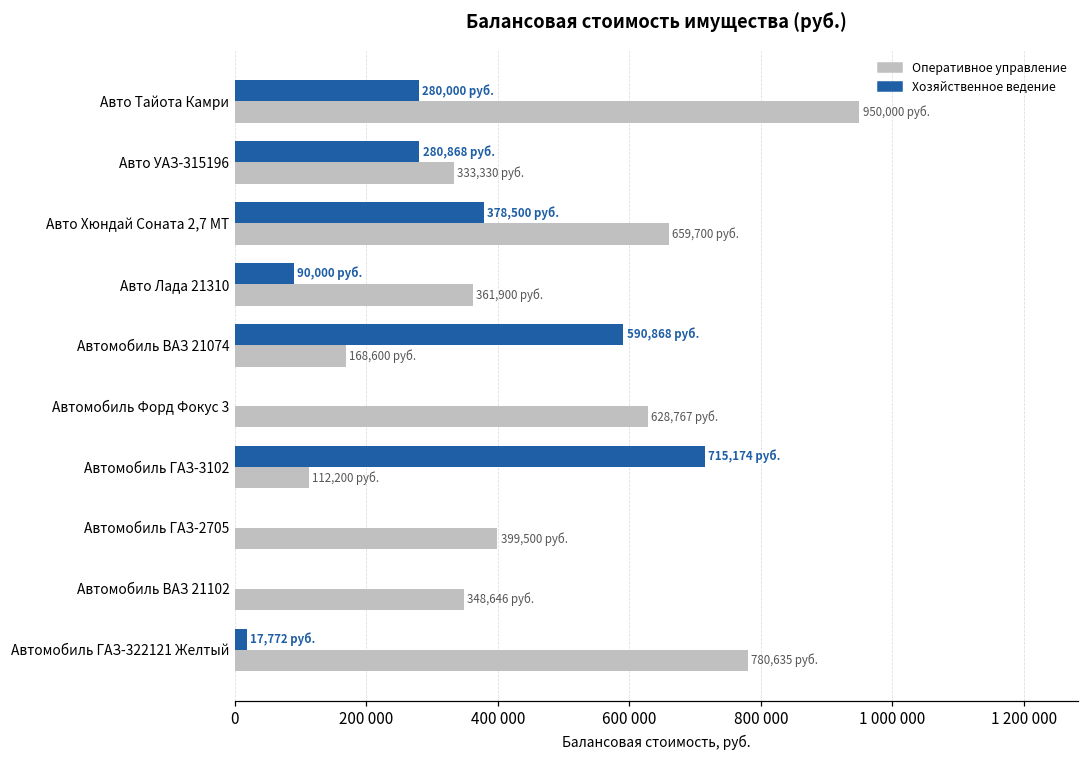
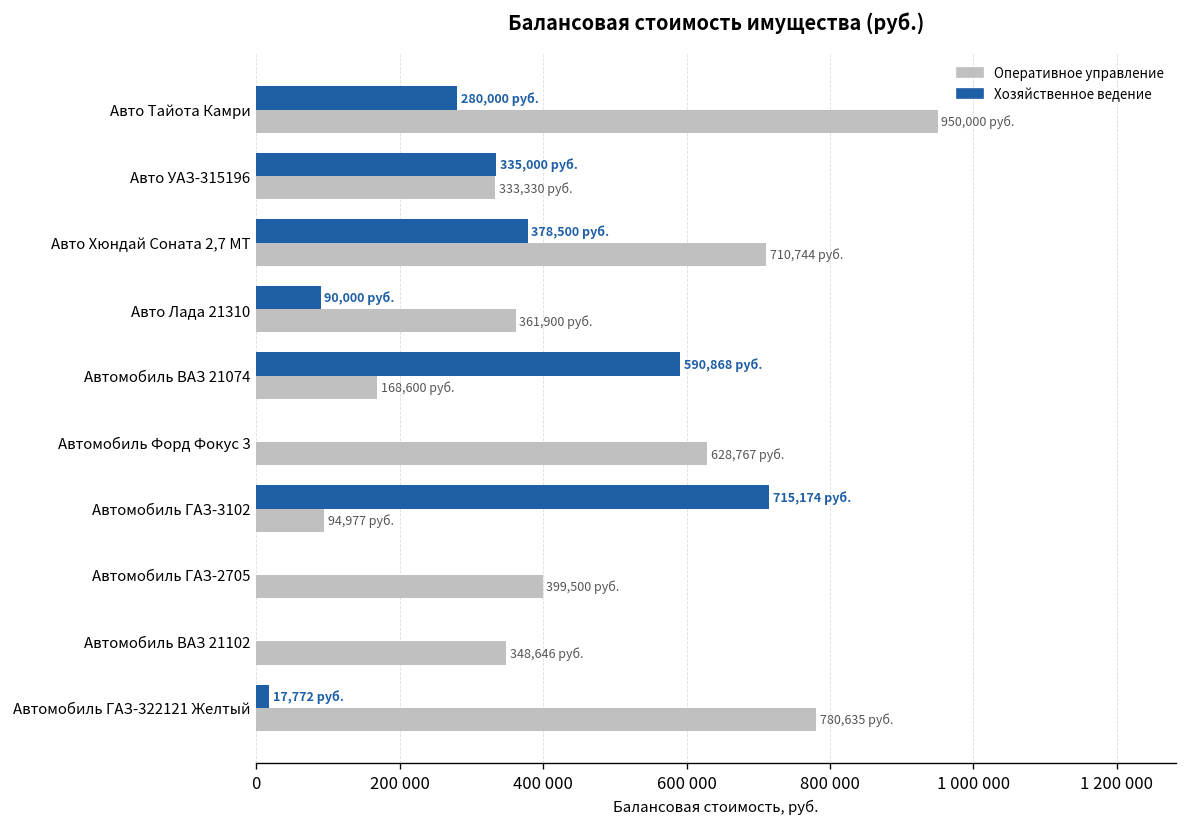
Хозяйственное ведение, Авто УАЗ-315196: 280,868 -> 335,000
Оперативное управление, Авто Хюндай Соната 2,7 МТ: 659,700 -> 710,744
Оперативное управление, Автомобиль ГАЗ-3102: 112,200 -> 94,977
